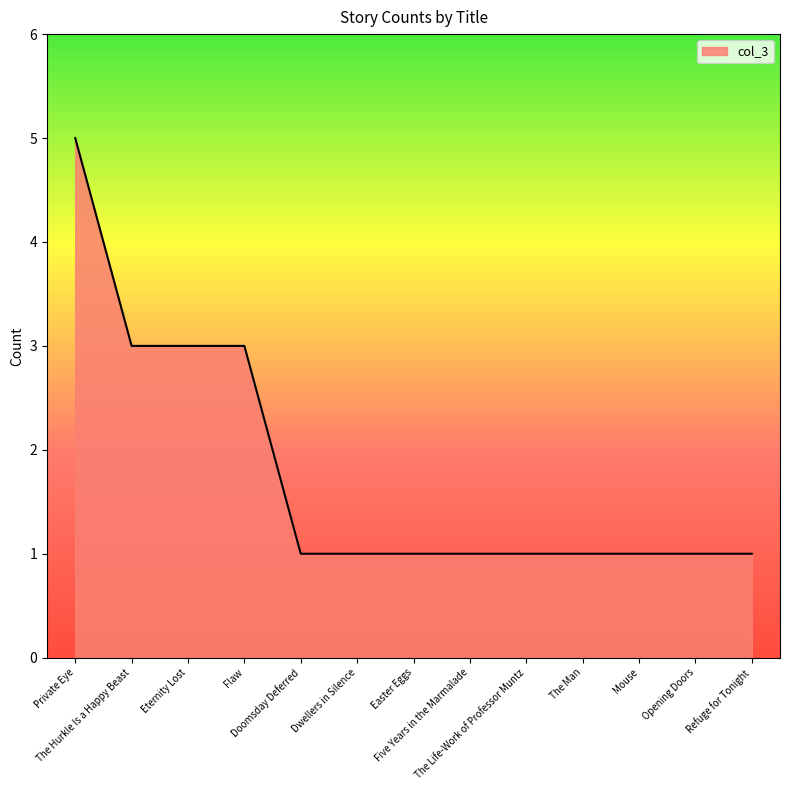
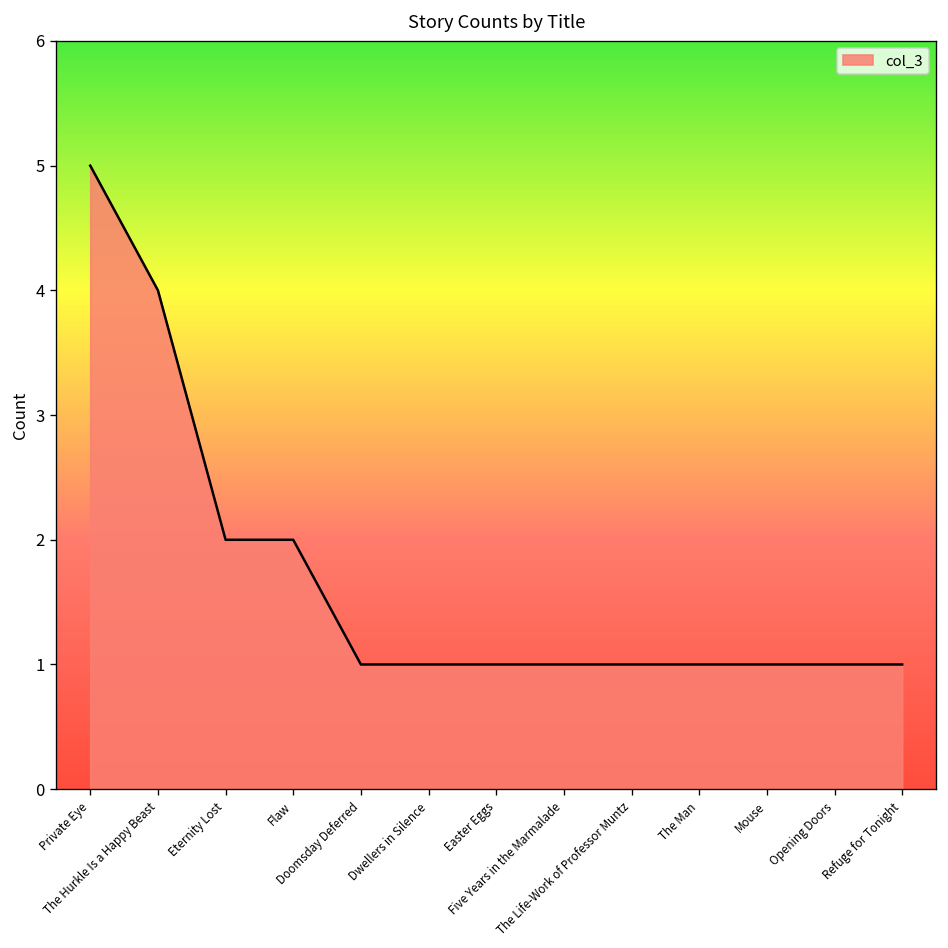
The Hurkle Is a Happy Beast: 3 -> 4
Eternity Lost: 3 -> 2
Flaw: 3 -> 2
